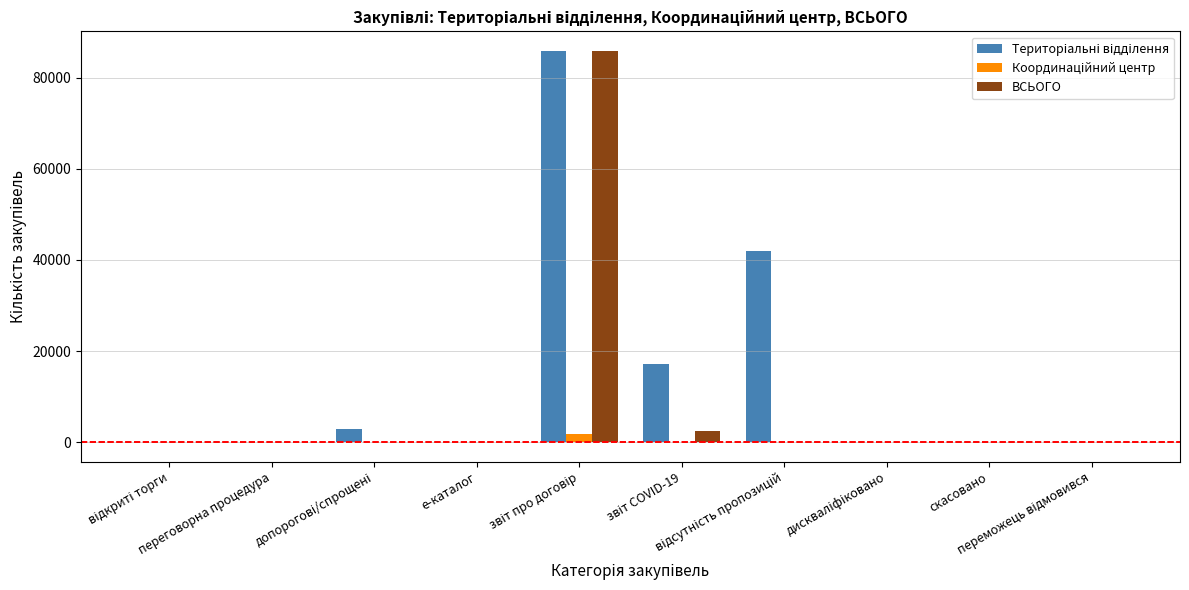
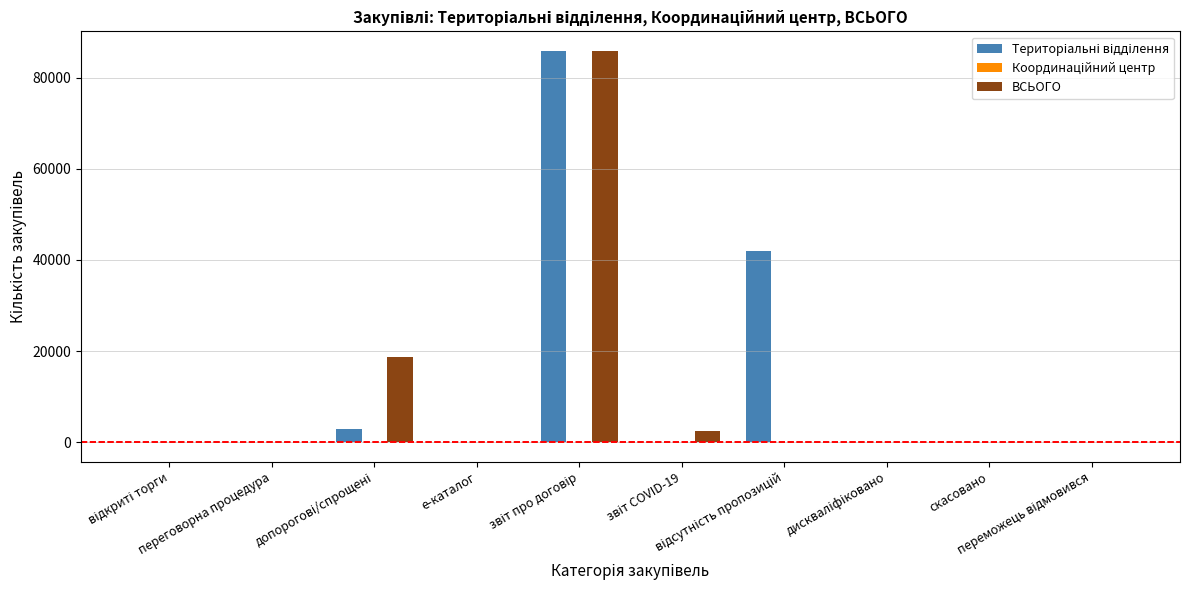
ВСЬОГО, допорогові/спрощені: 0 -> 19000
Координаційний центр, звіт про договір: 2000 -> 0
Територіальні відділення, звіт COVID-19: 17000 -> 0
